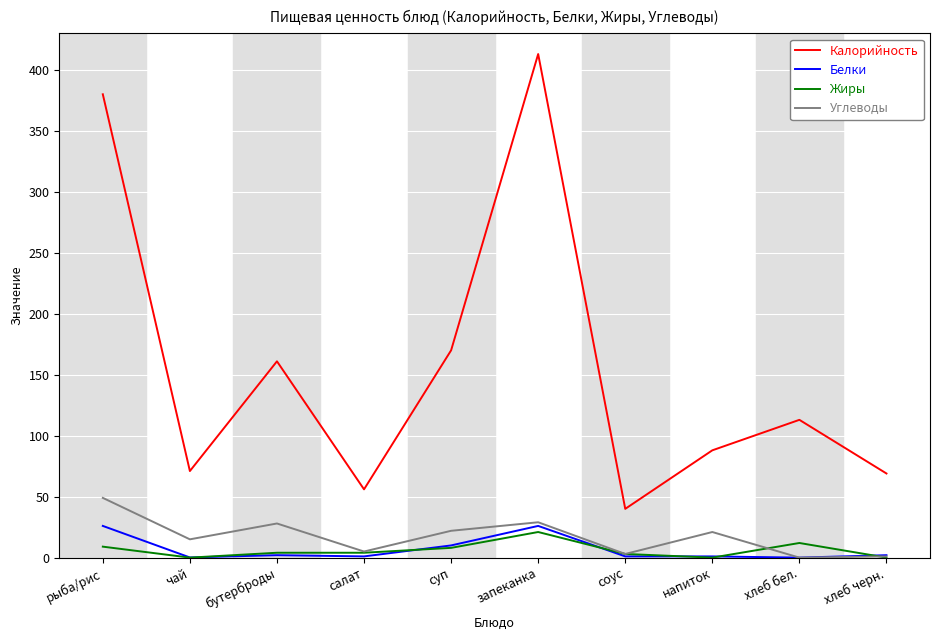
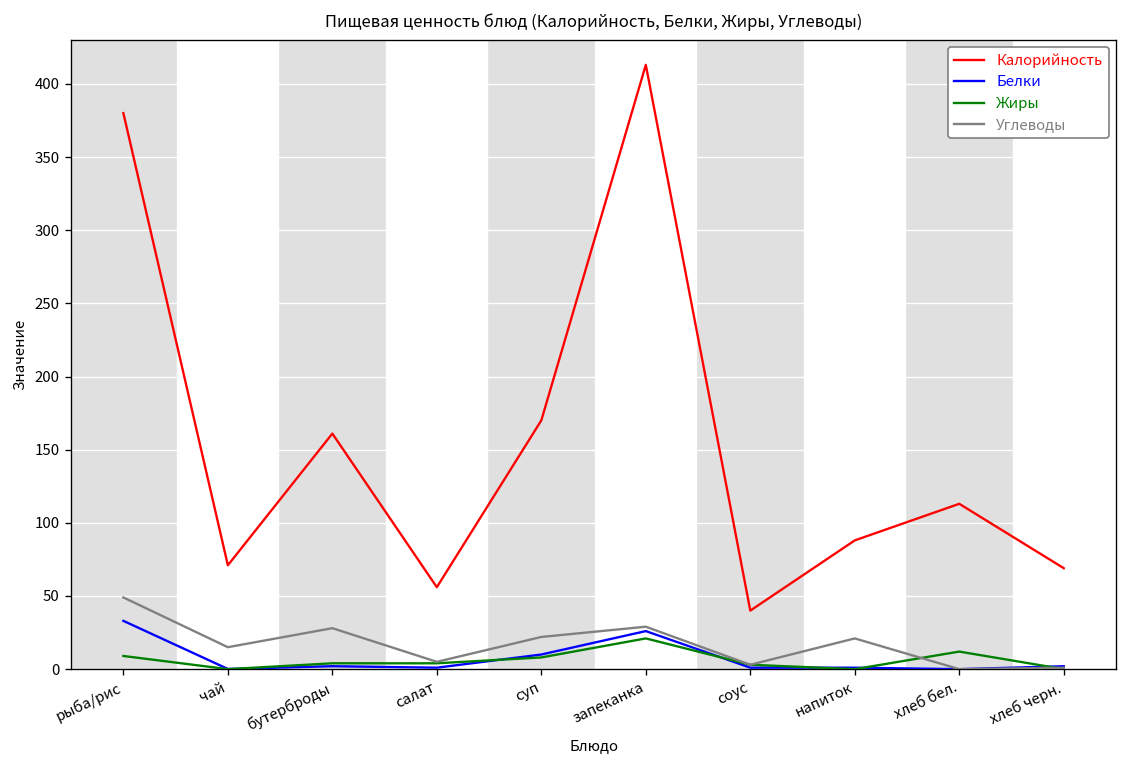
Белки, рыба/рис: 26 -> 33
